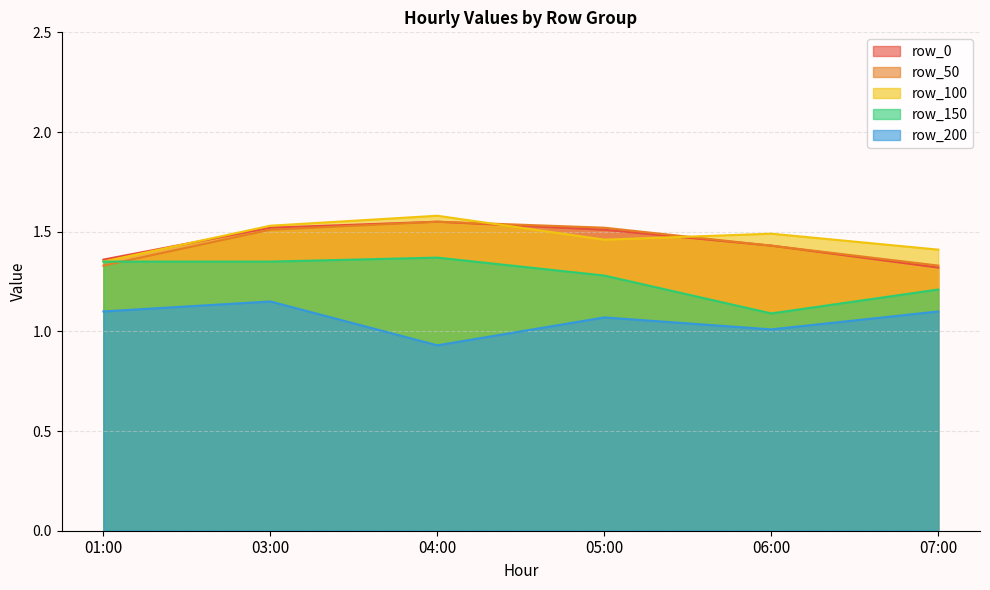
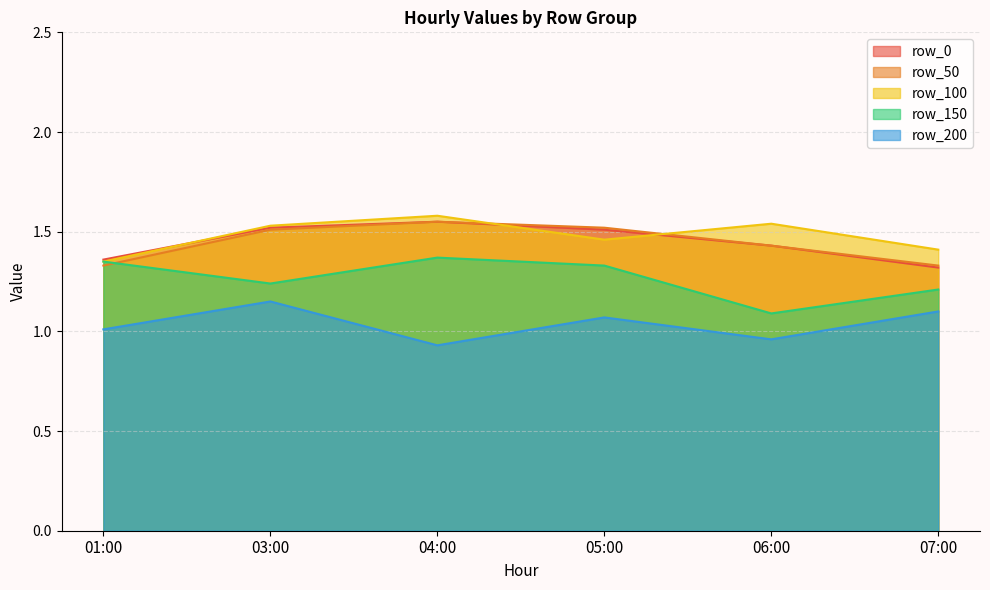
row_200, 01:00: 1.10 -> 1.01
row_150, 03:00: 1.35 -> 1.24
row_150, 05:00: 1.28 -> 1.33
row_100, 06:00: 1.49 -> 1.54
row_200, 06:00: 1.01 -> 0.96
